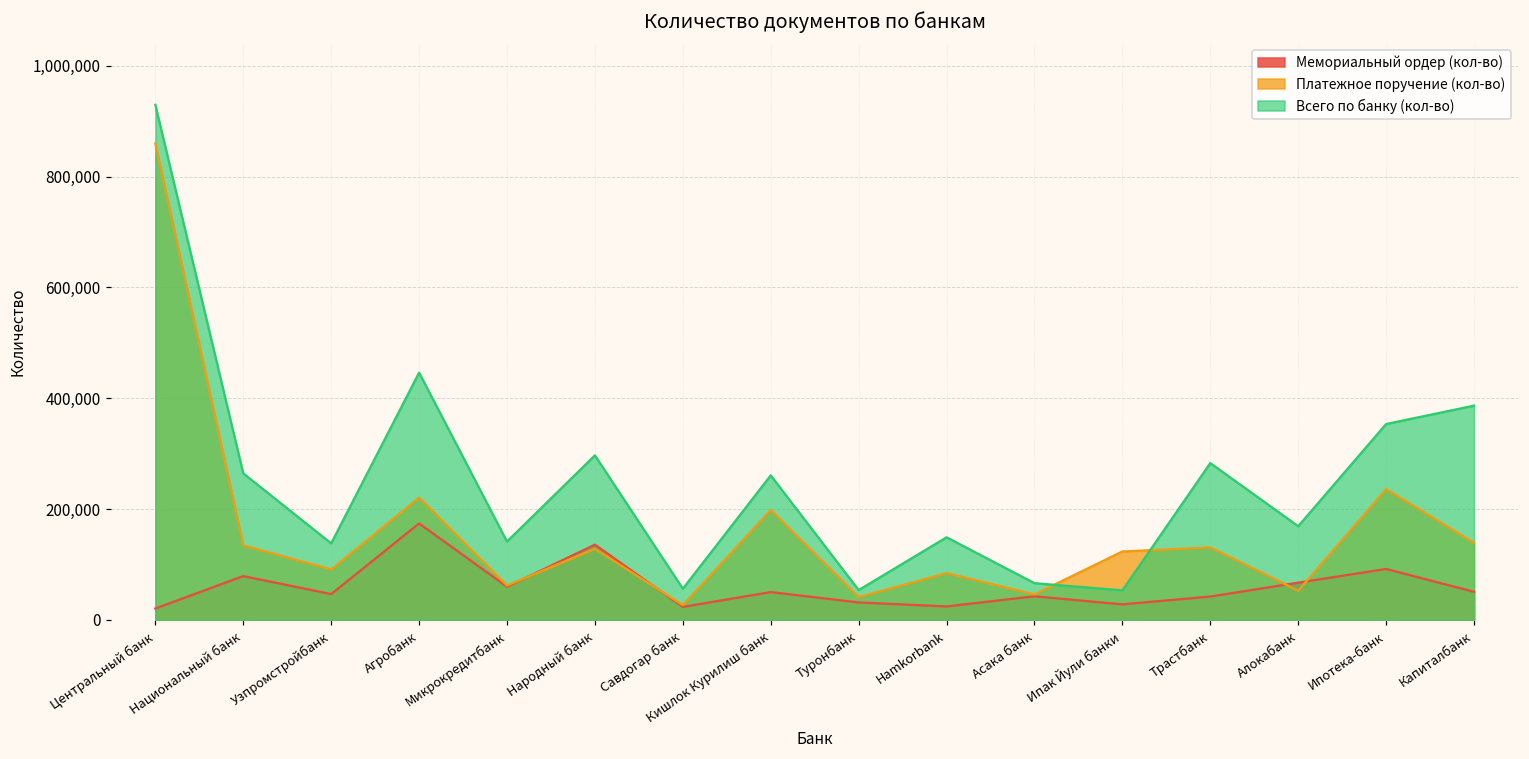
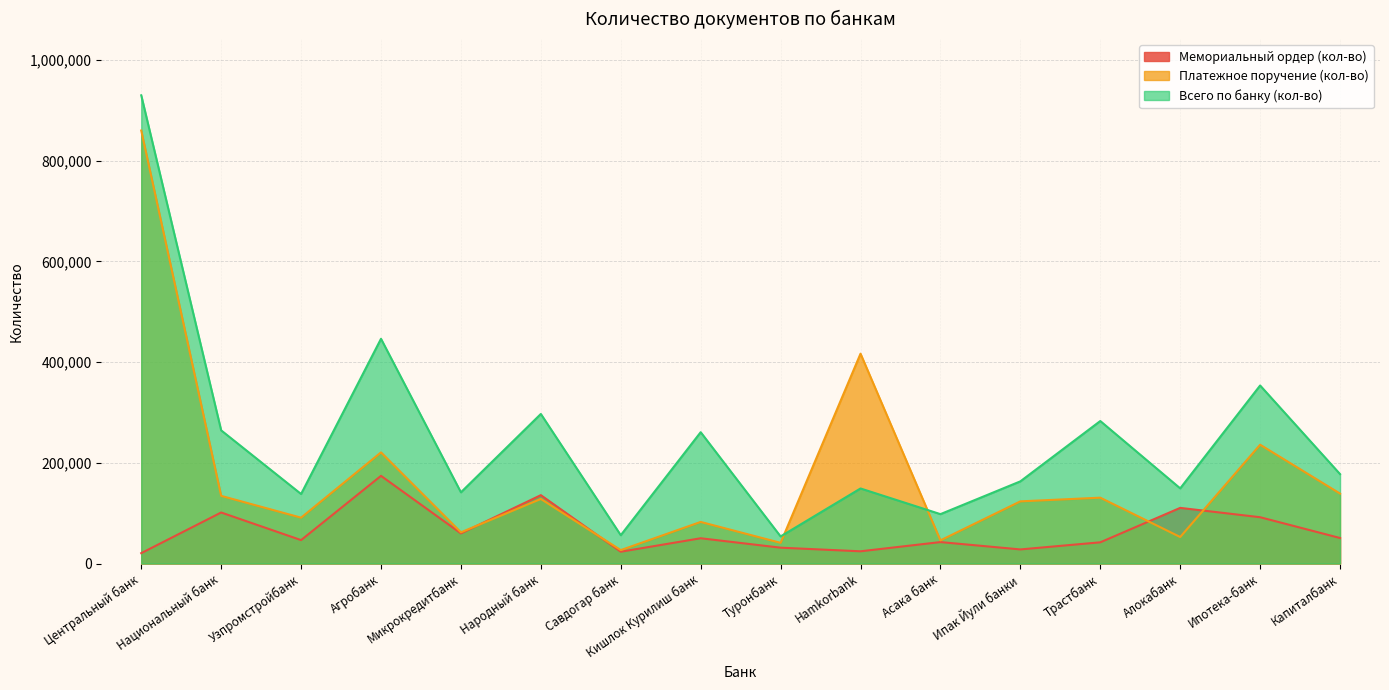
Мемориальный ордер (кол-во), Национальный банк: 80,000 -> 100,000
Платежное поручение (кол-во), Кишлок Курилиш банк: 200,000 -> 80,000
Платежное поручение (кол-во), Hamkorbank: 80,000 -> 420,000
Всего по банку (кол-во), Асака банк: 70,000 -> 100,000
Всего по банку (кол-во), Ипак Йули банки: 50,000 -> 160,000
Мемориальный ордер (кол-во), Алокабанк: 70,000 -> 110,000
Всего по банку (кол-во), Алокабанк: 170,000 -> 150,000
Всего по банку (кол-во), Капиталбанк: 390,000 -> 180,000
